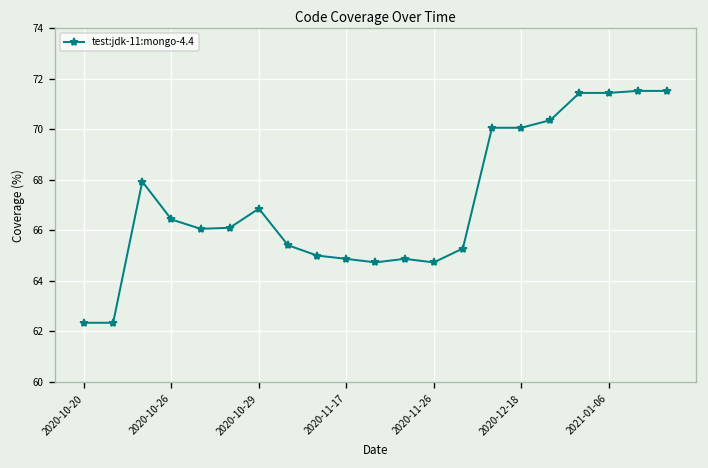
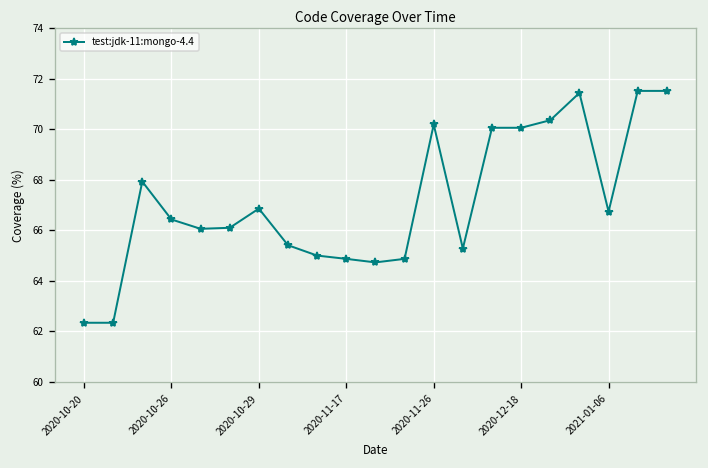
2020-11-26: 64.7 -> 70.2
2021-01-06: 71.4 -> 66.7
